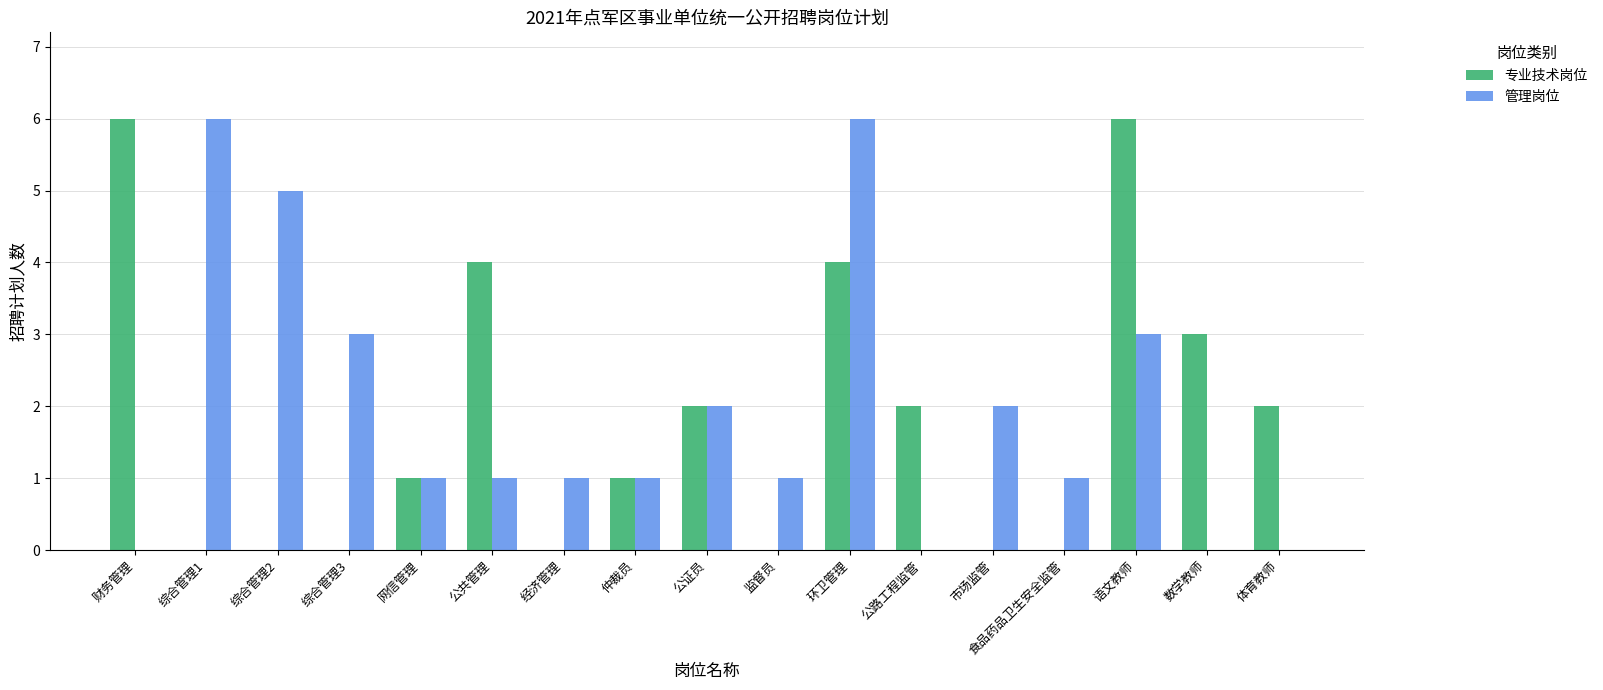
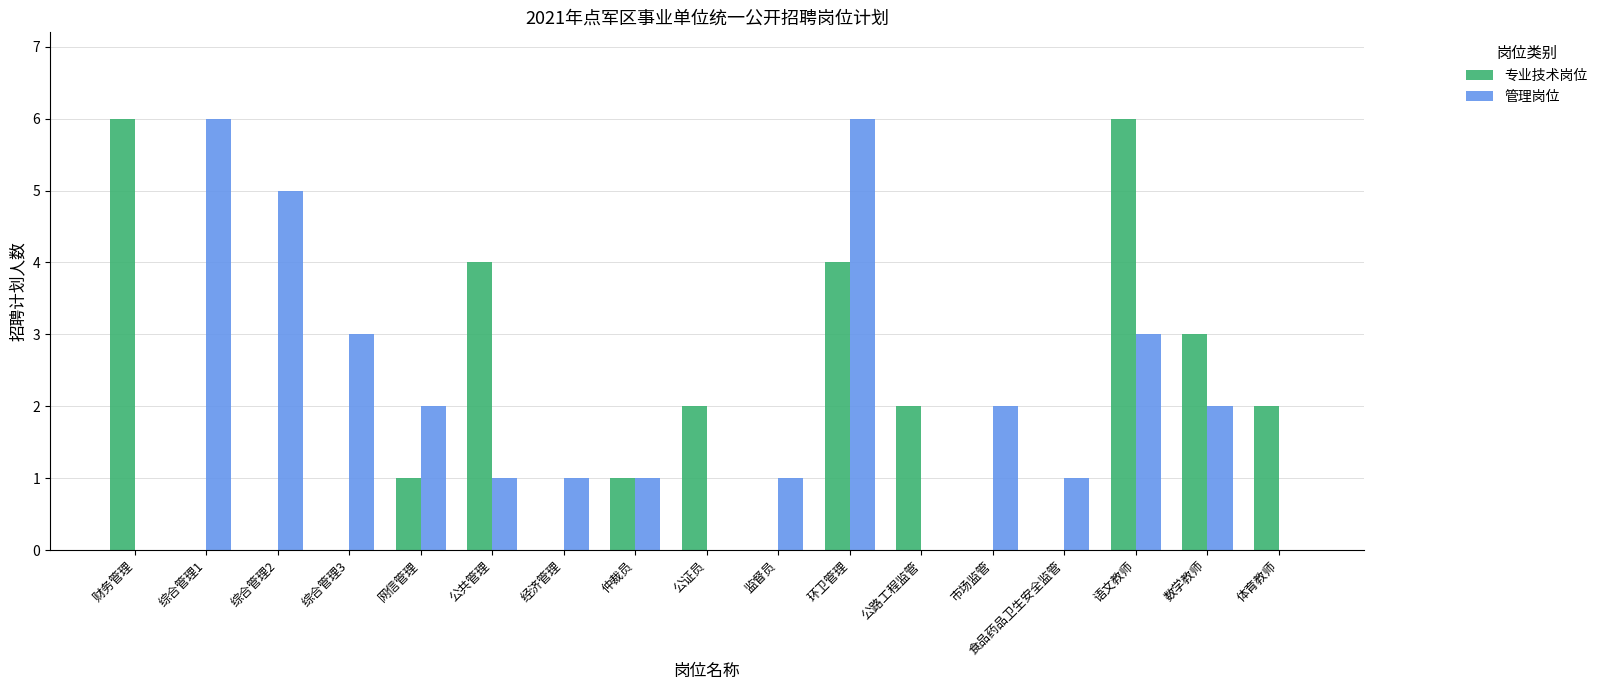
管理岗位, 网信管理: 1 -> 2
管理岗位, 公证员: 2 -> 0
管理岗位, 数学教师: 0 -> 2
